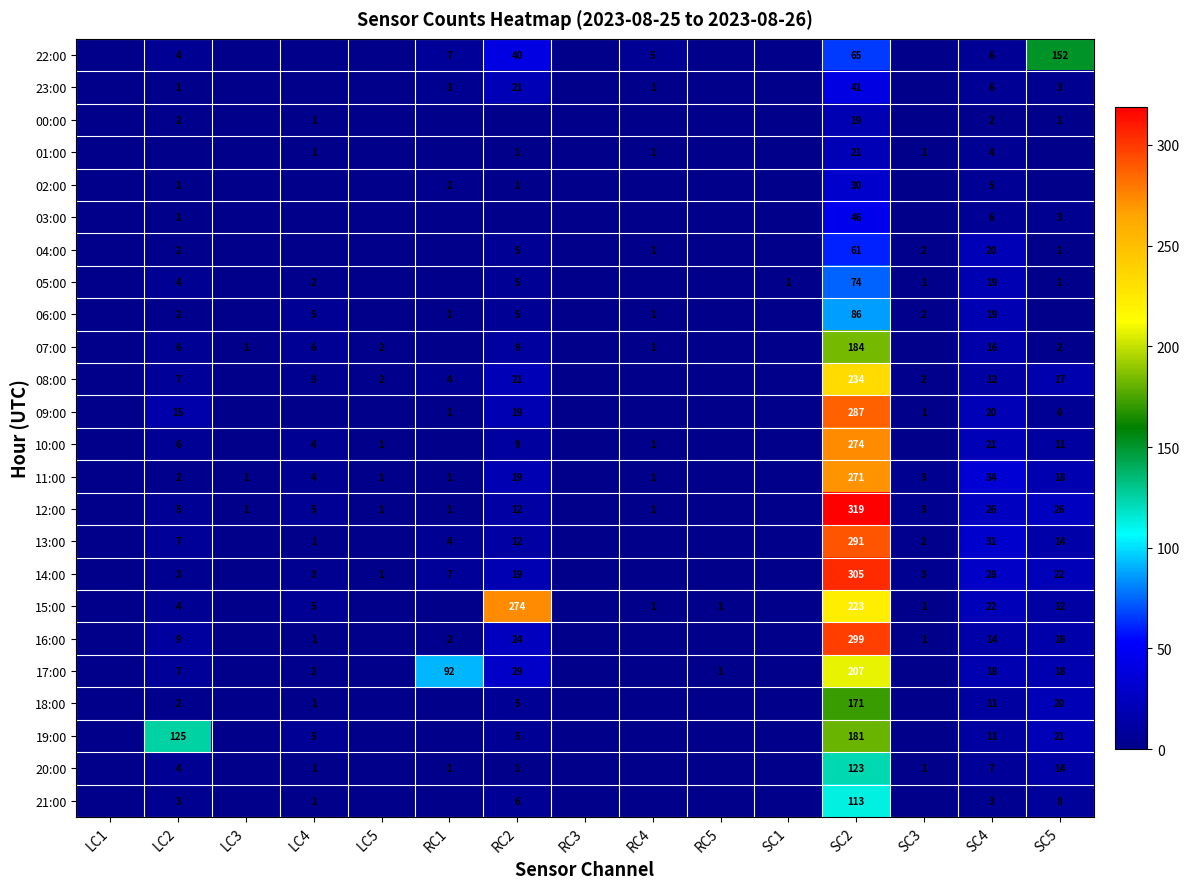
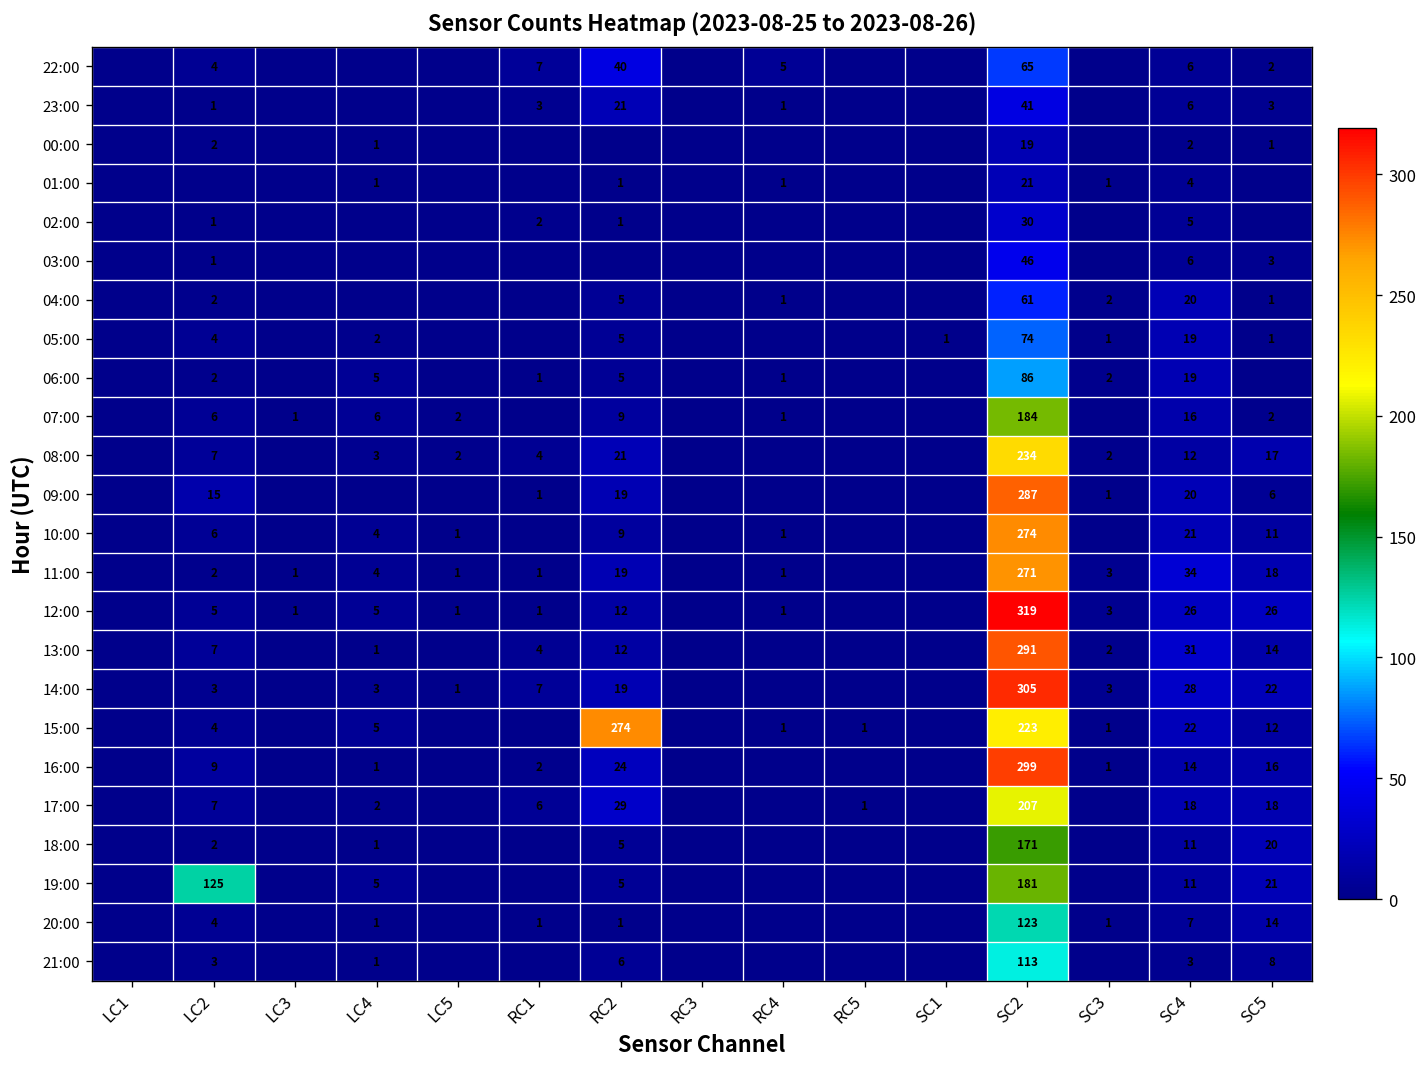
22:00, SC5: 152 -> 2
17:00, RC1: 92 -> 6
